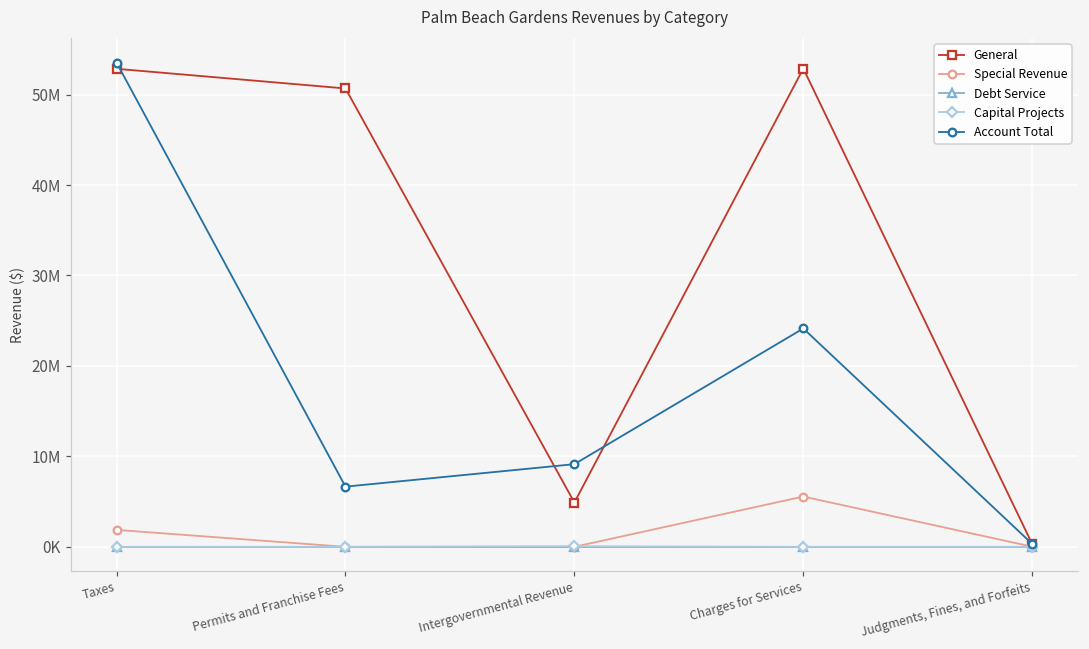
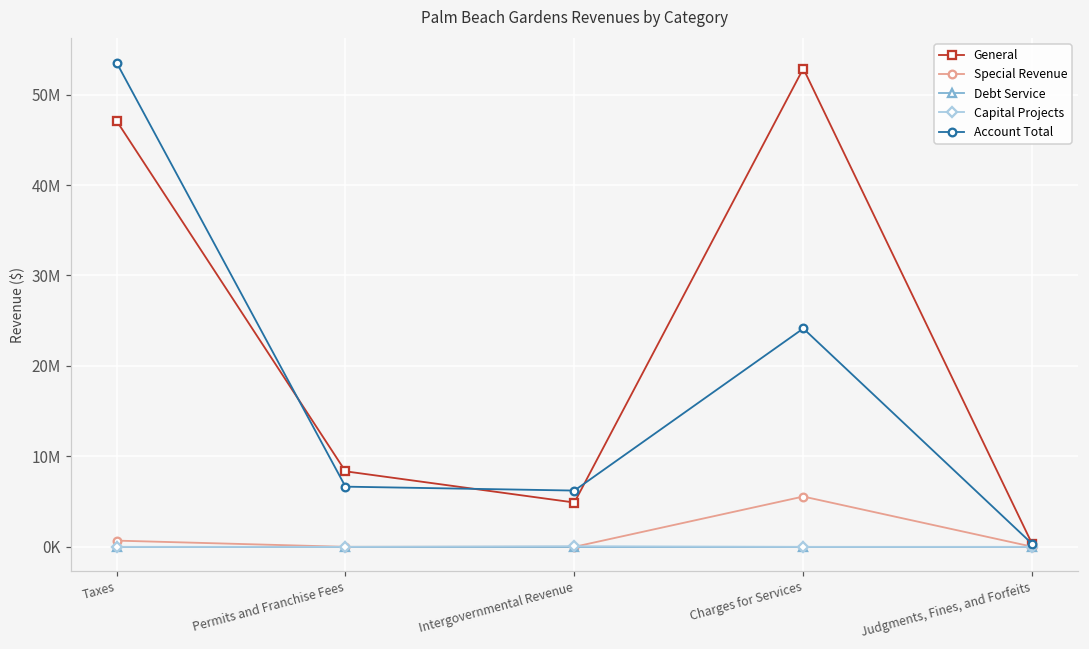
General, Taxes: 53000000 -> 47000000
Special Revenue, Taxes: 2000000 -> 1000000
General, Permits and Franchise Fees: 51000000 -> 8000000
Account Total, Intergovernmental Revenue: 9000000 -> 6000000
